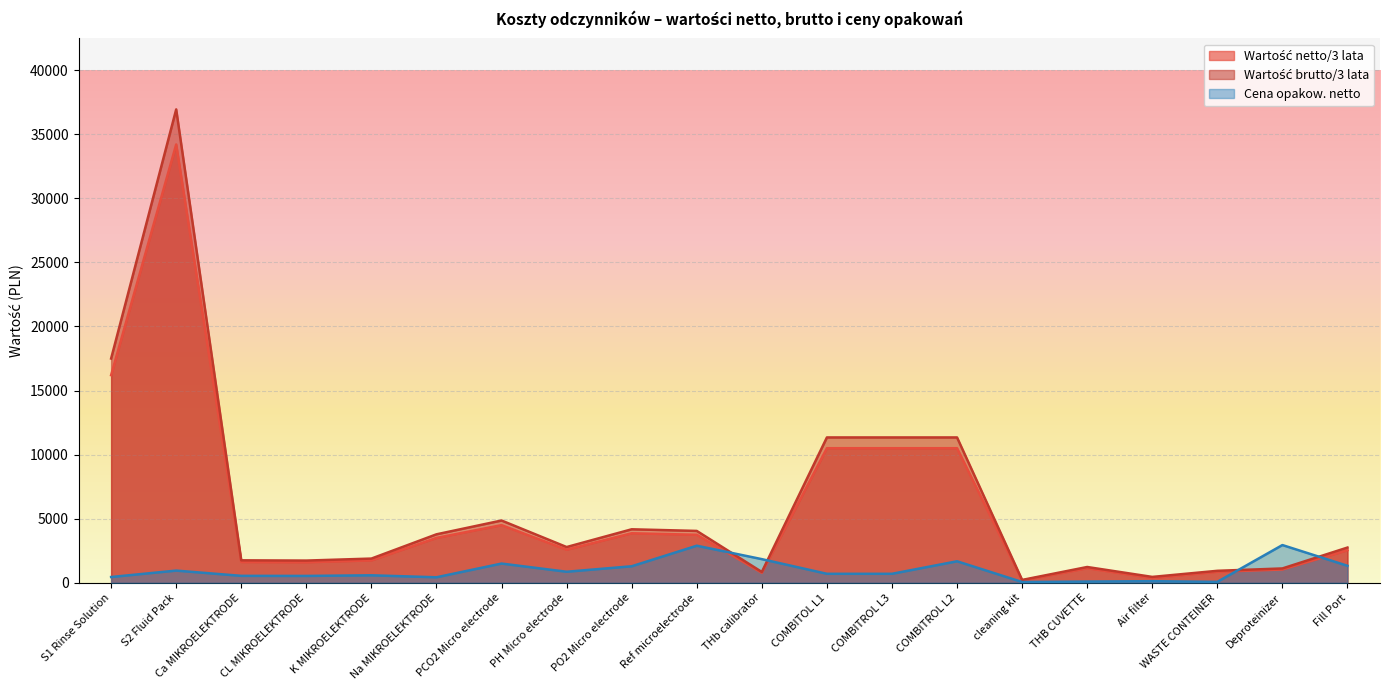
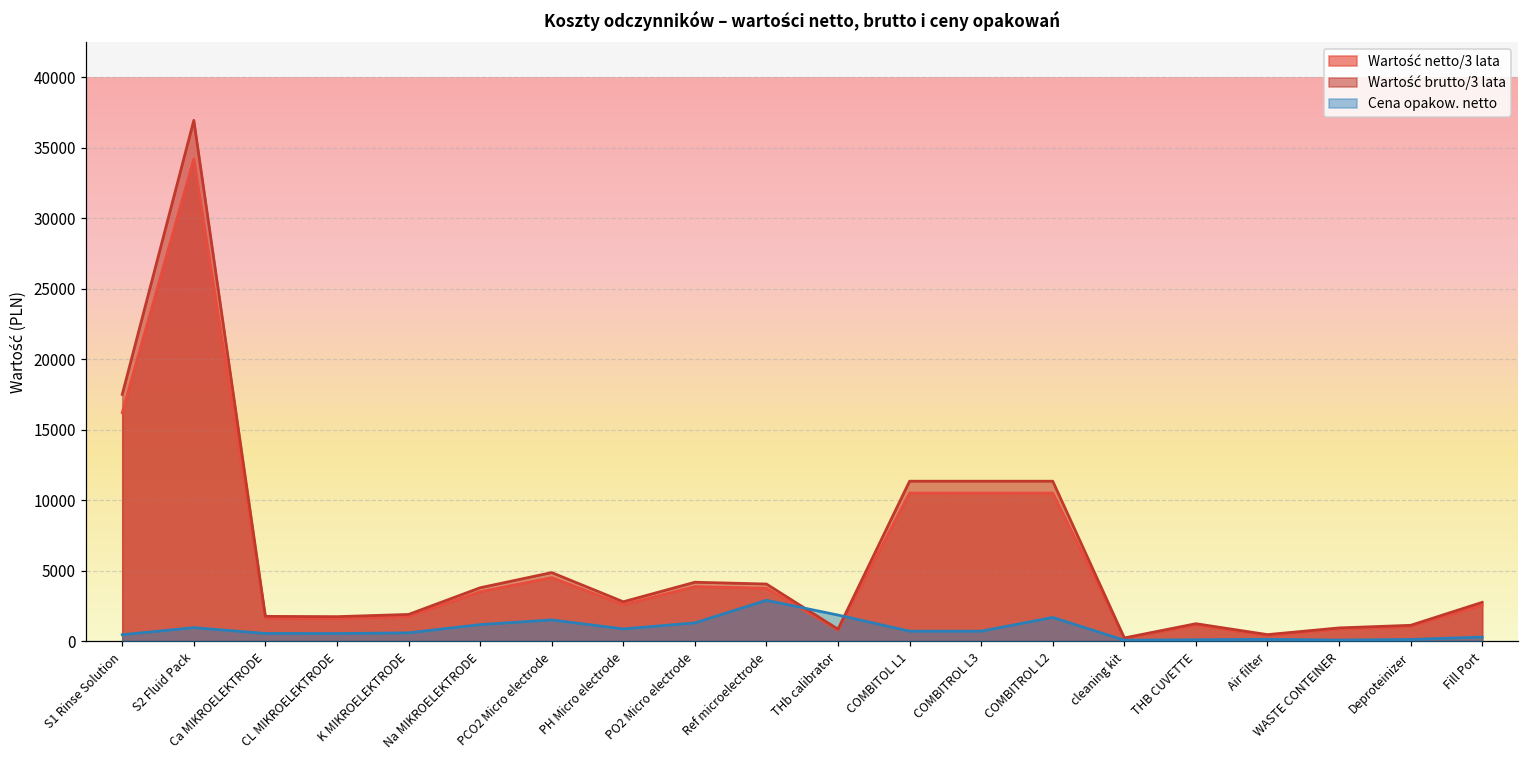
Cena opakow. netto, Na MIKROELEKTRODE: 400 -> 1200
Cena opakow. netto, Deproteinizer: 2900 -> 100
Cena opakow. netto, Fill Port: 1300 -> 300
